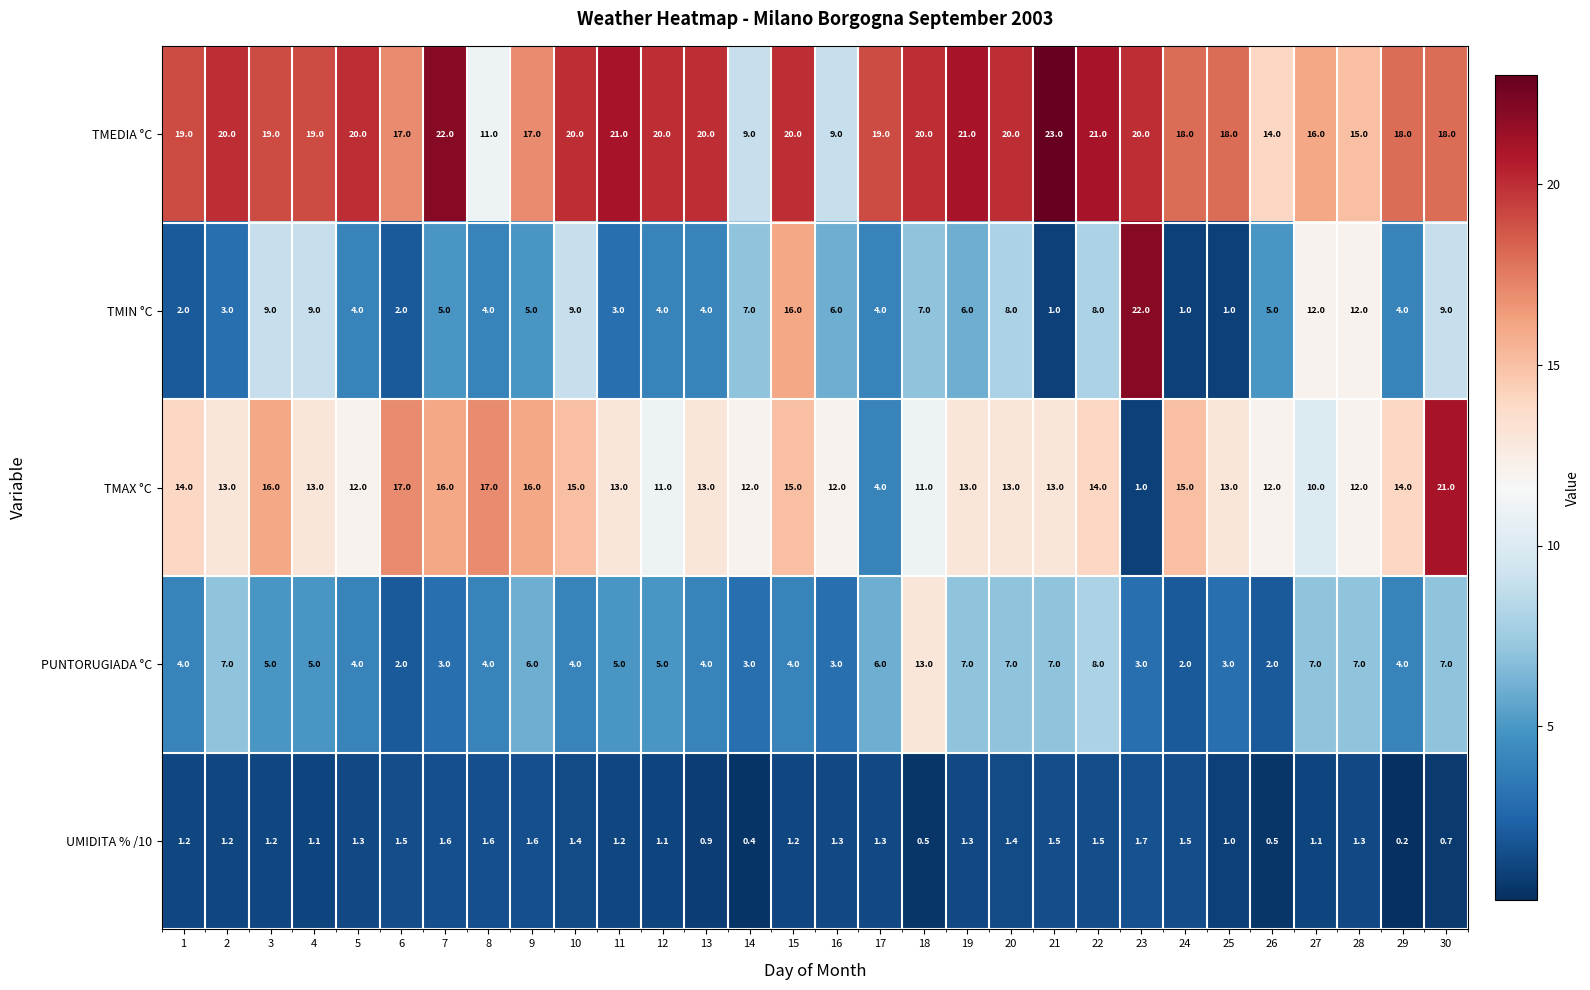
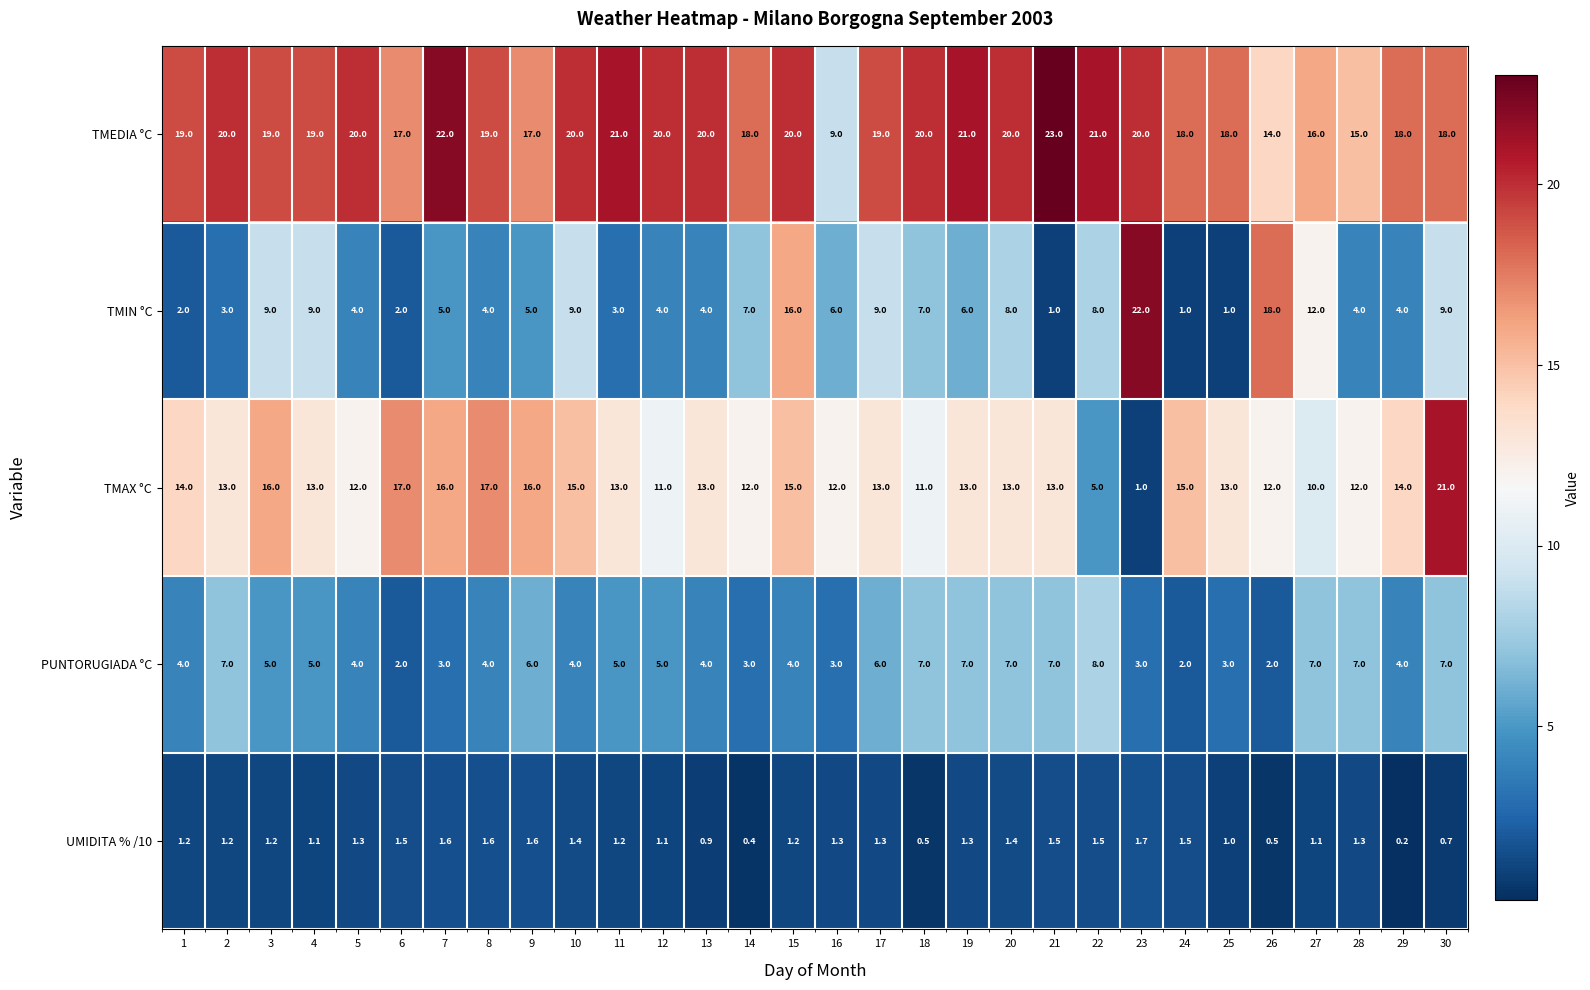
TMEDIA °C, 8: 11.0 -> 19.0
TMEDIA °C, 14: 9.0 -> 18.0
TMIN °C, 17: 4.0 -> 9.0
TMIN °C, 26: 5.0 -> 18.0
TMIN °C, 28: 12.0 -> 4.0
TMAX °C, 17: 4.0 -> 13.0
TMAX °C, 22: 14.0 -> 5.0
PUNTORUGIADA °C, 18: 13.0 -> 7.0
